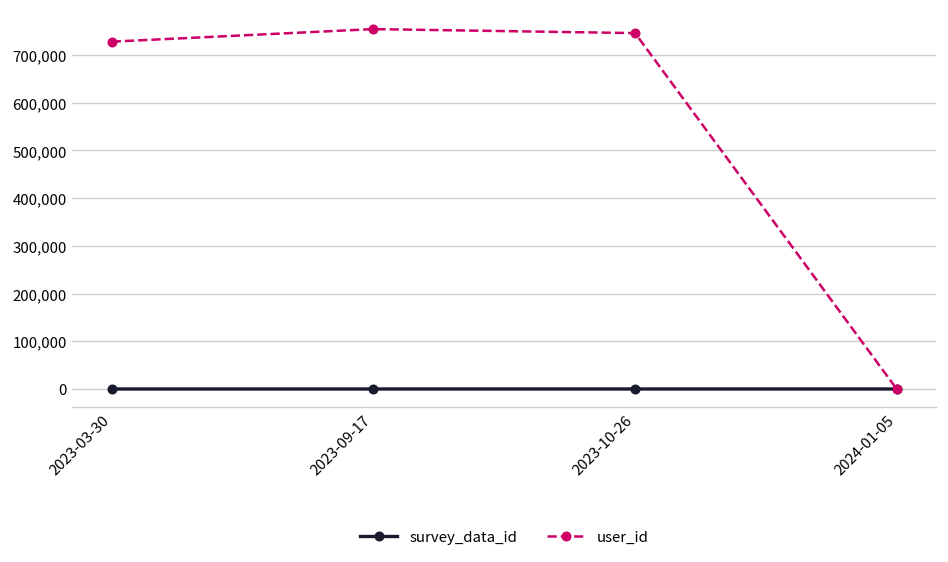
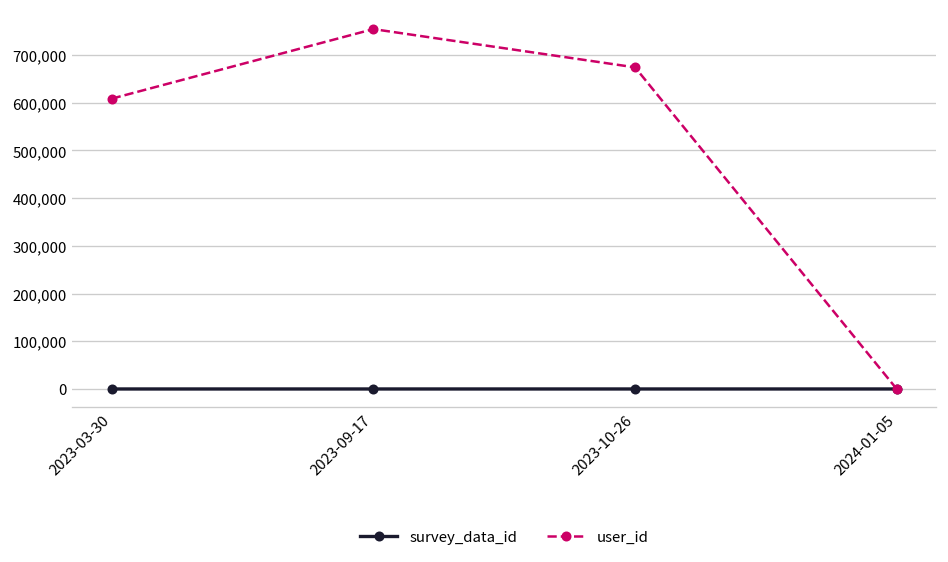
user_id, 2023-03-30: 730,000 -> 610,000
user_id, 2023-10-26: 750,000 -> 670,000
